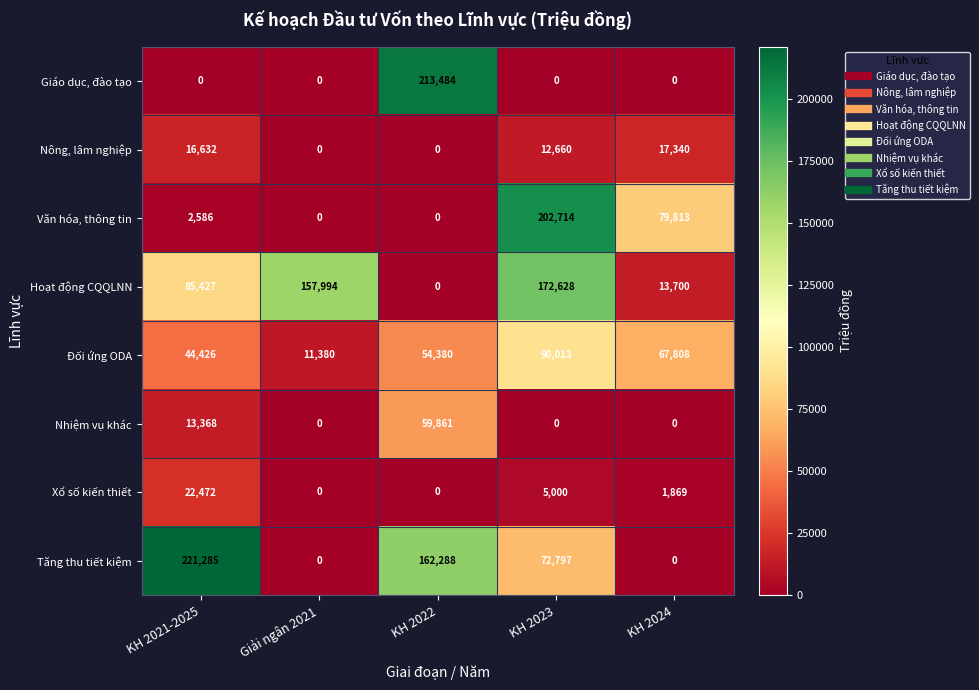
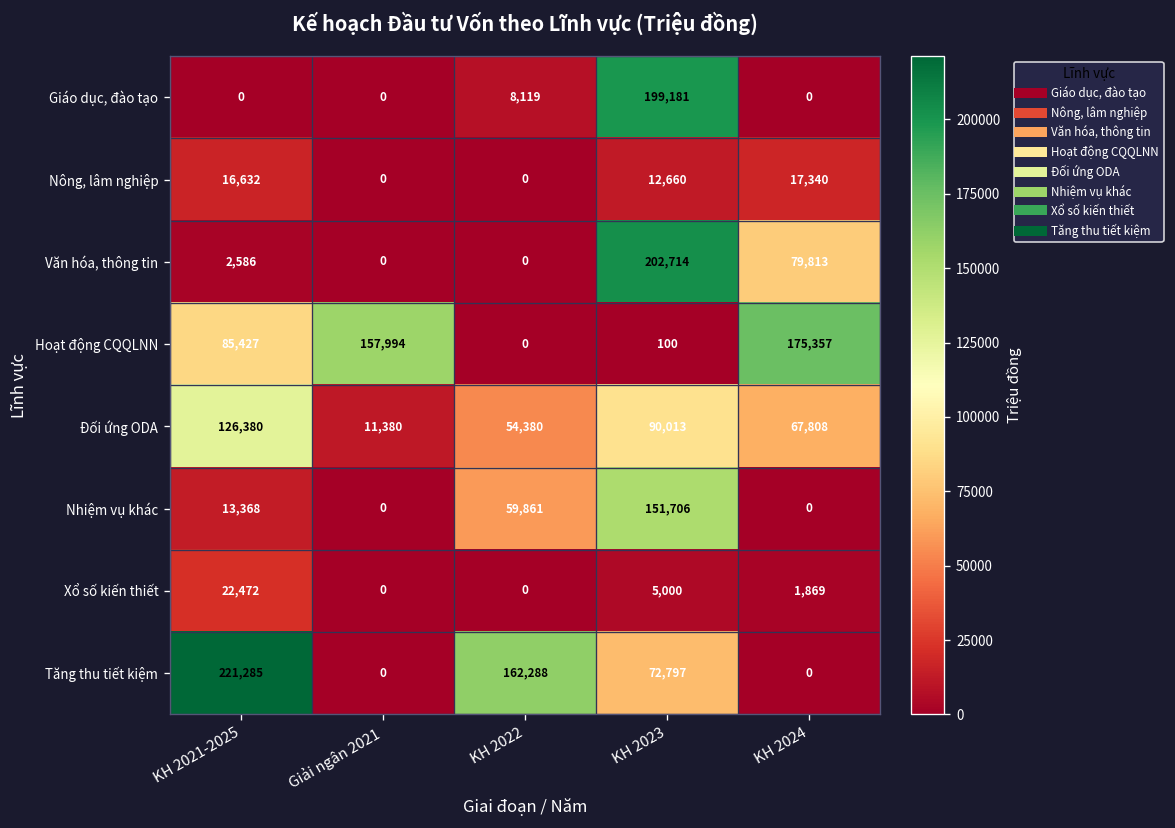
Giáo dục, đào tạo, KH 2022: 213,484 -> 8,119
Giáo dục, đào tạo, KH 2023: 0 -> 199,181
Hoạt động CQQLNN, KH 2023: 172,628 -> 100
Hoạt động CQQLNN, KH 2024: 13,700 -> 175,357
Đối ứng ODA, KH 2021-2025: 44,426 -> 126,380
Nhiệm vụ khác, KH 2023: 0 -> 151,706
